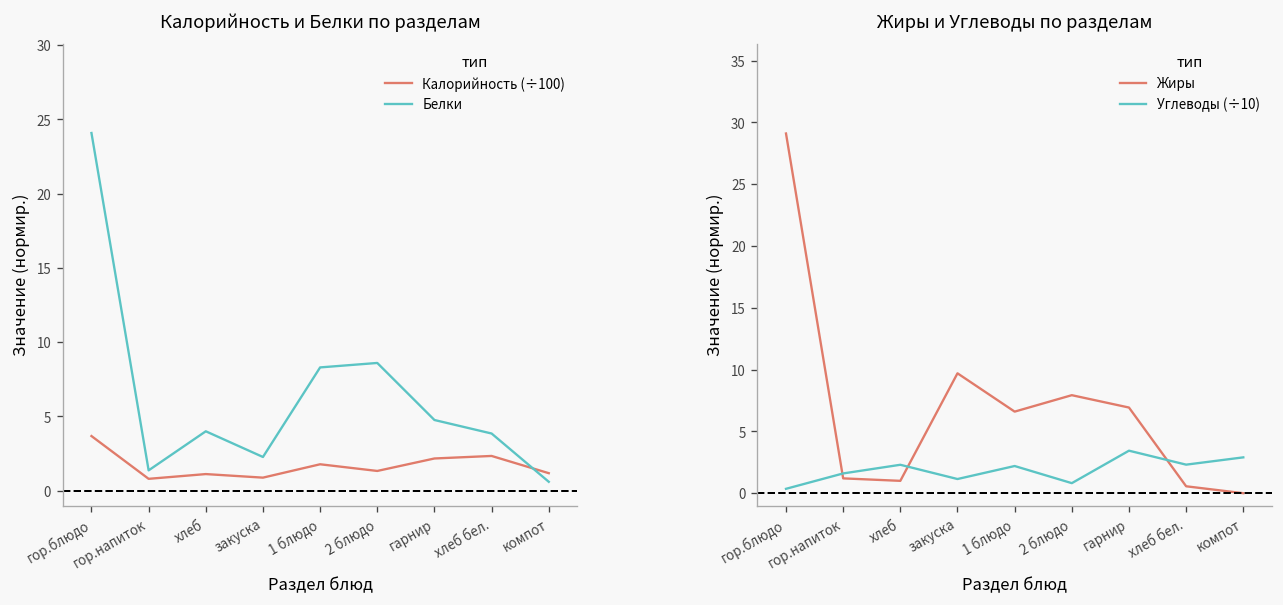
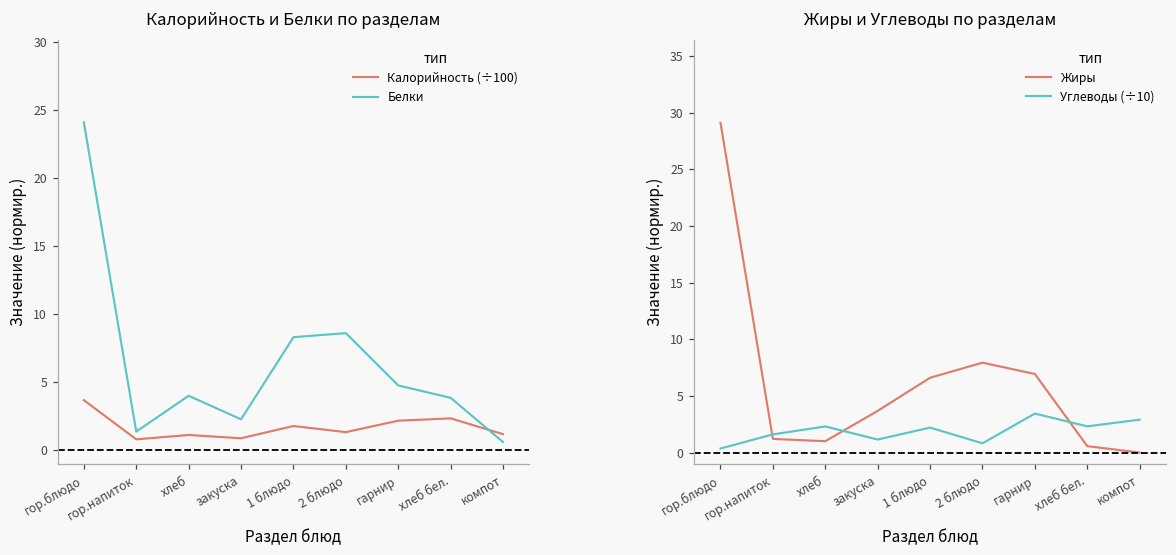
Жиры и Углеводы по разделам, Жиры, закуска: 9.7 -> 3.7
